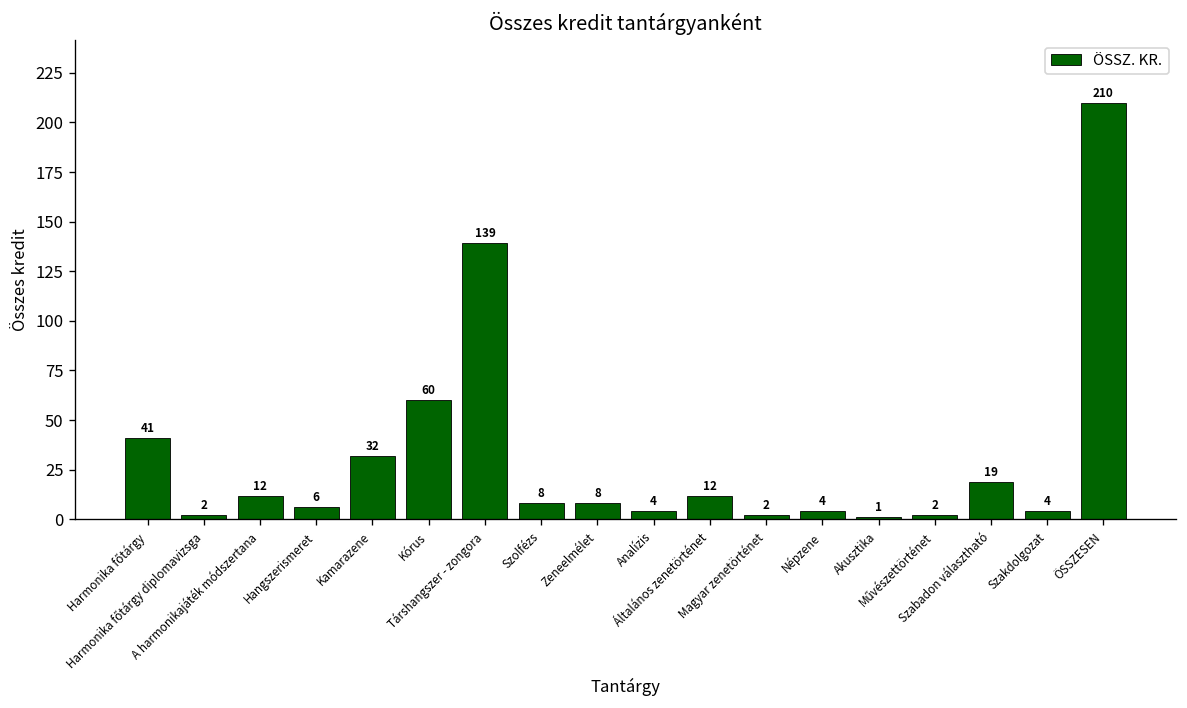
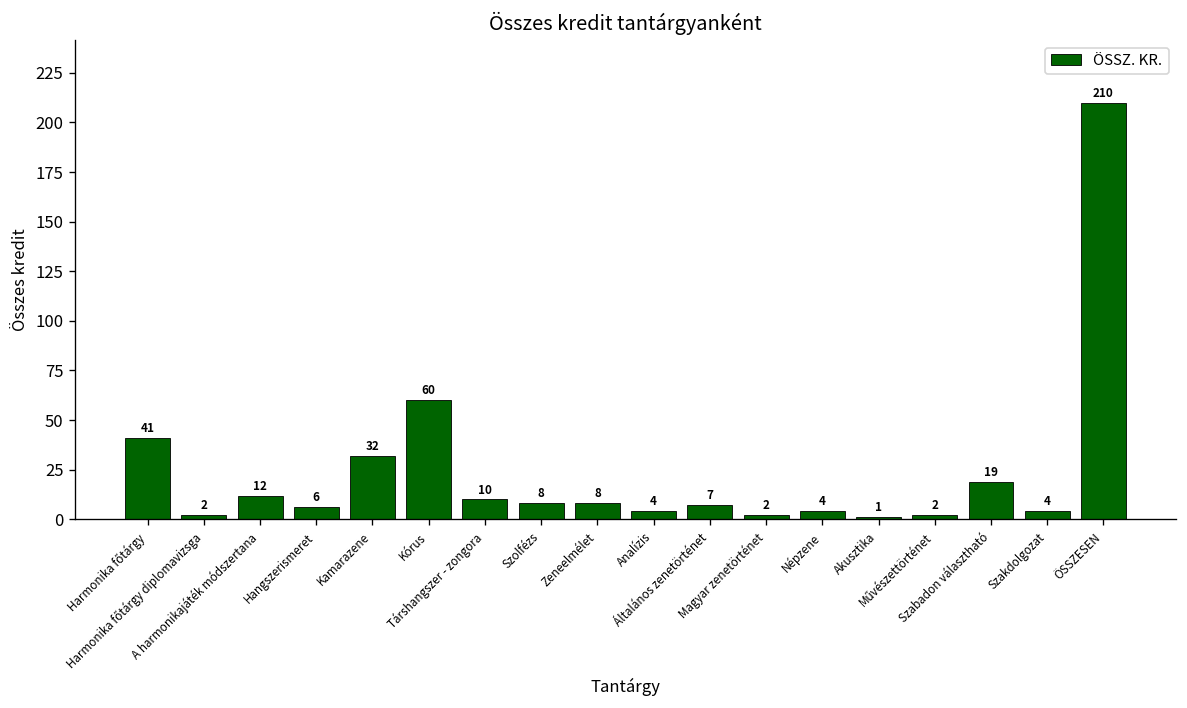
Társhangszer - zongora: 139 -> 10
Általános zenetörténet: 12 -> 7
